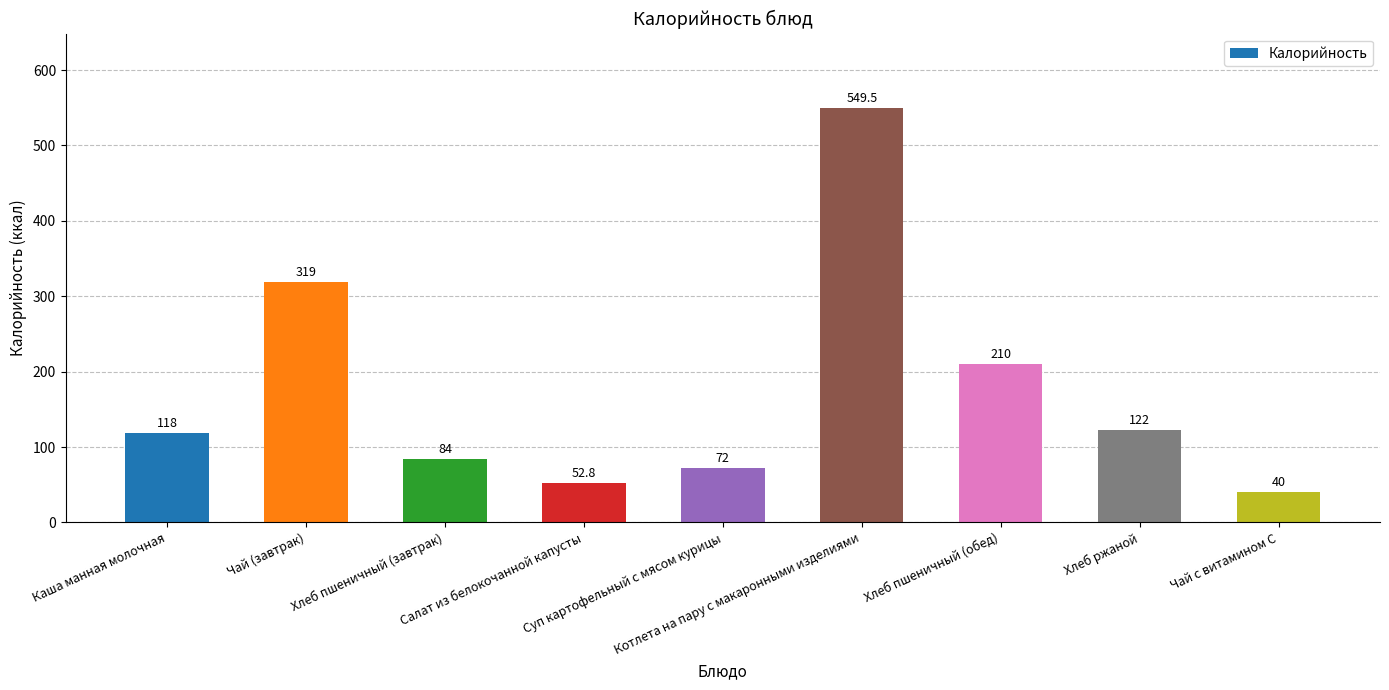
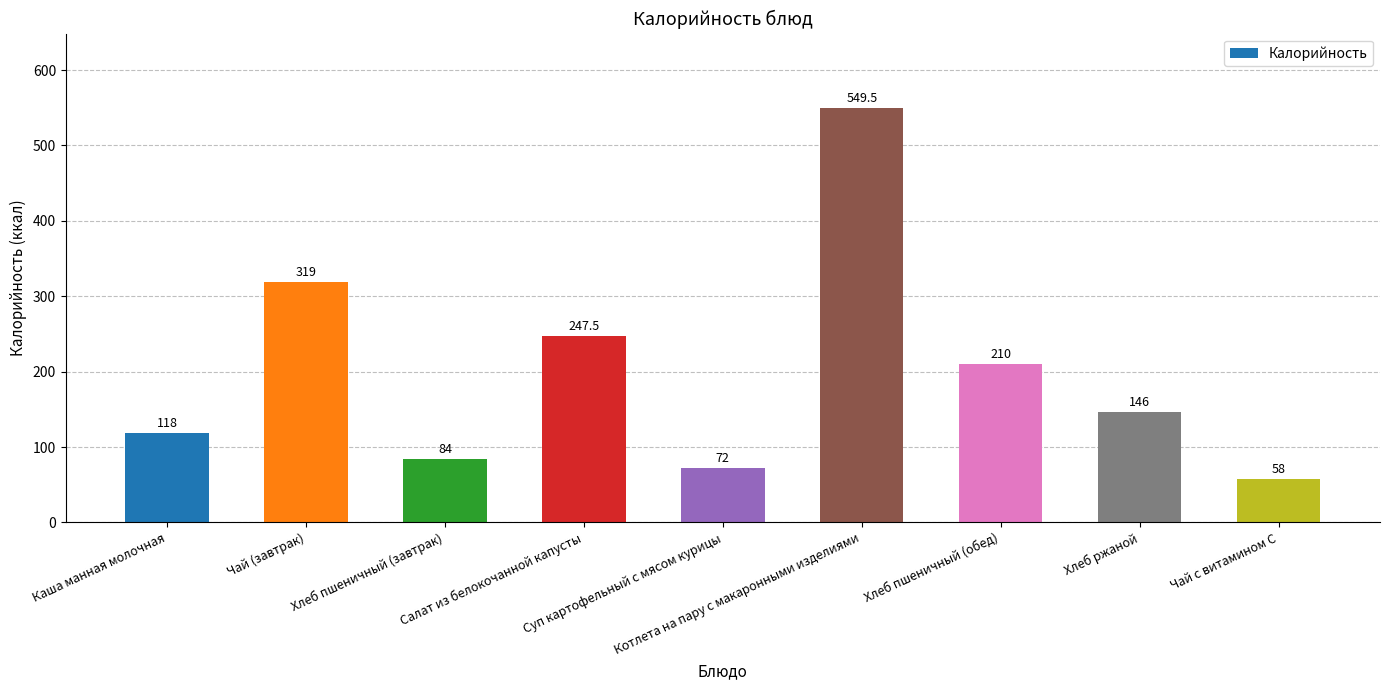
Салат из белокочанной капусты: 52.8 -> 247.5
Хлеб ржаной: 122 -> 146
Чай с витамином С: 40 -> 58
